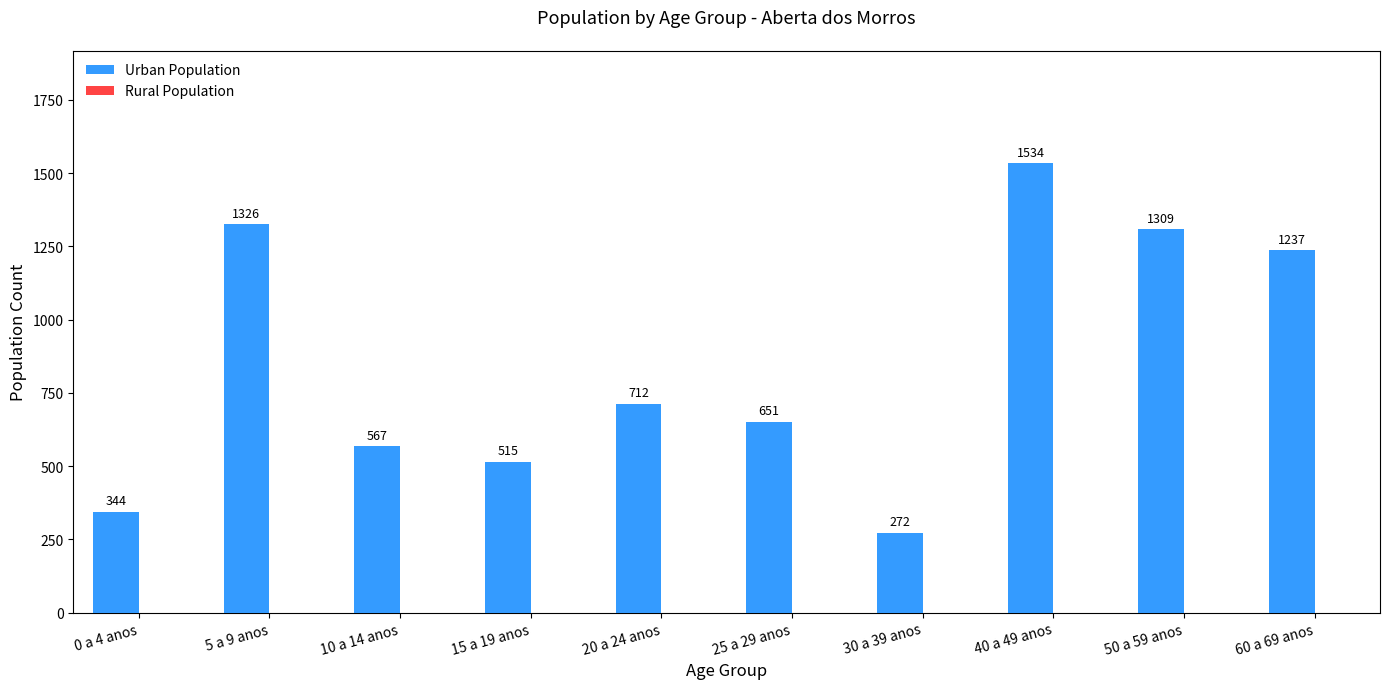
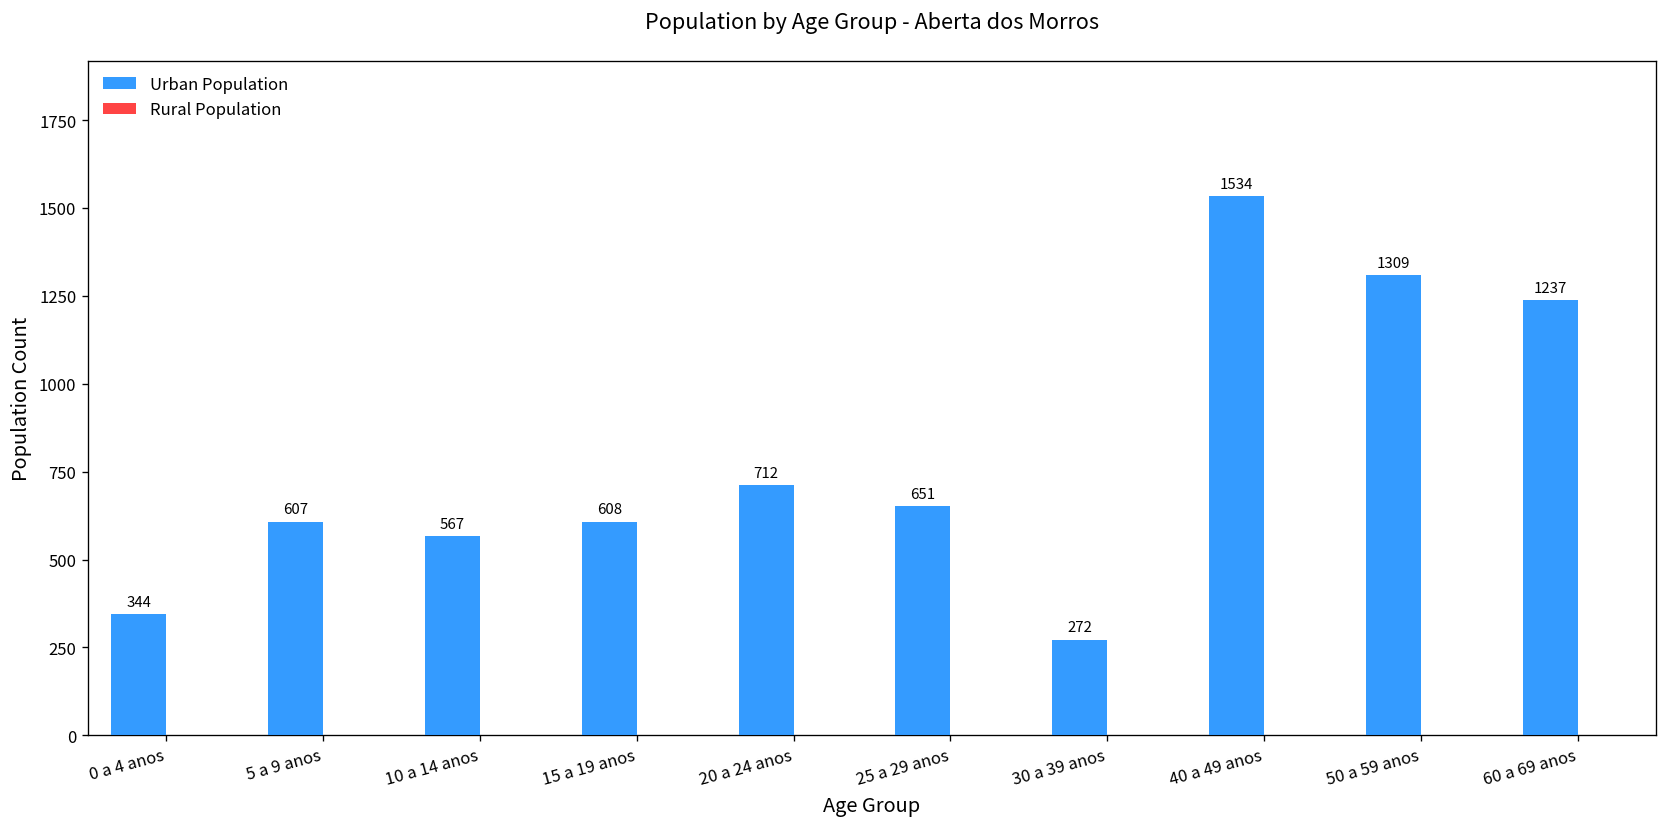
Urban Population, 5 a 9 anos: 1326 -> 607
Urban Population, 15 a 19 anos: 515 -> 608
